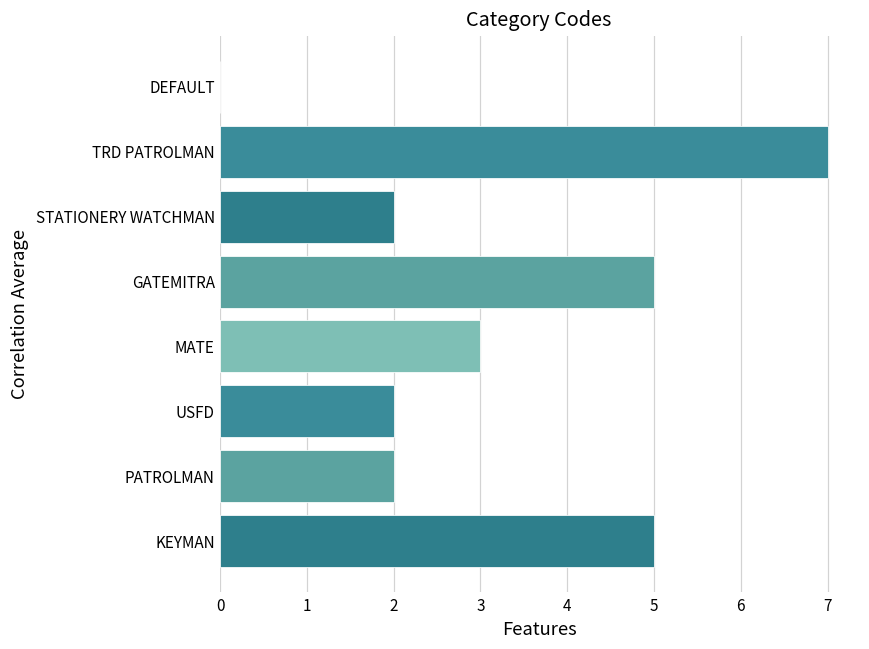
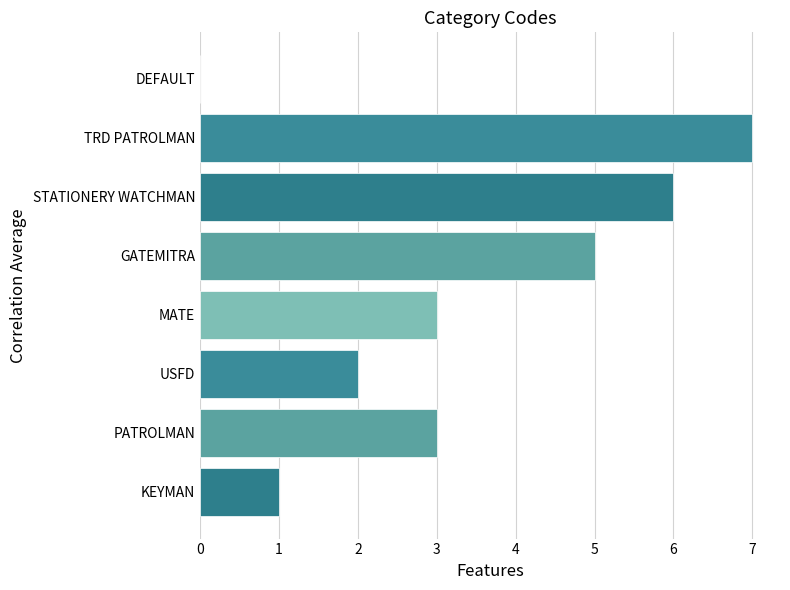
STATIONERY WATCHMAN: 2 -> 6
PATROLMAN: 2 -> 3
KEYMAN: 5 -> 1
